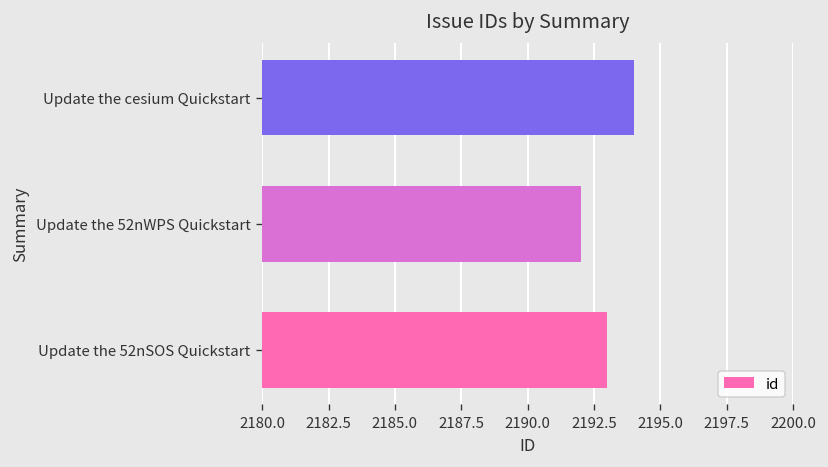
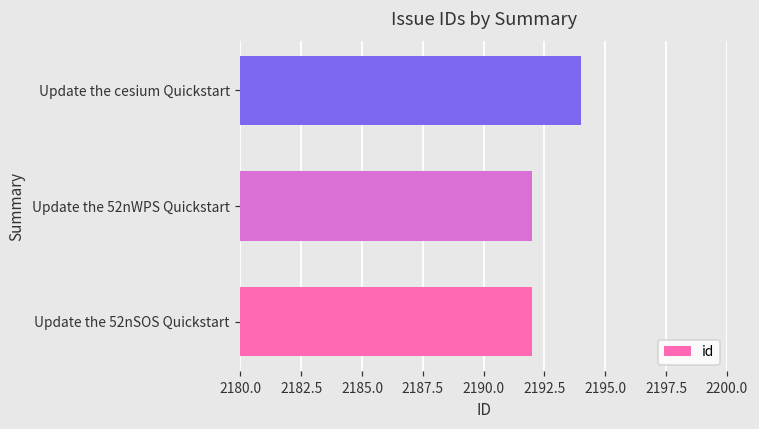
Update the 52nSOS Quickstart: 2193 -> 2192
